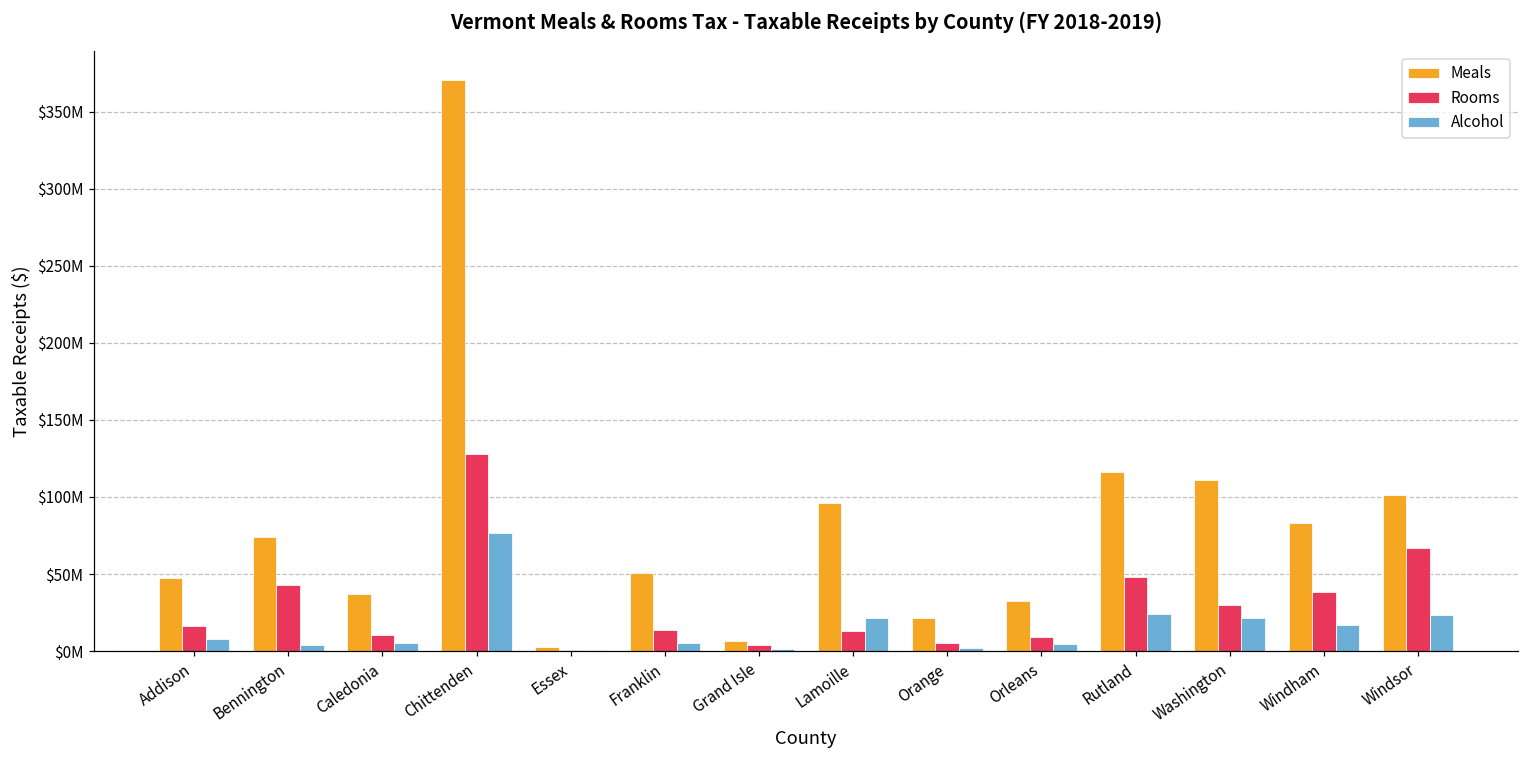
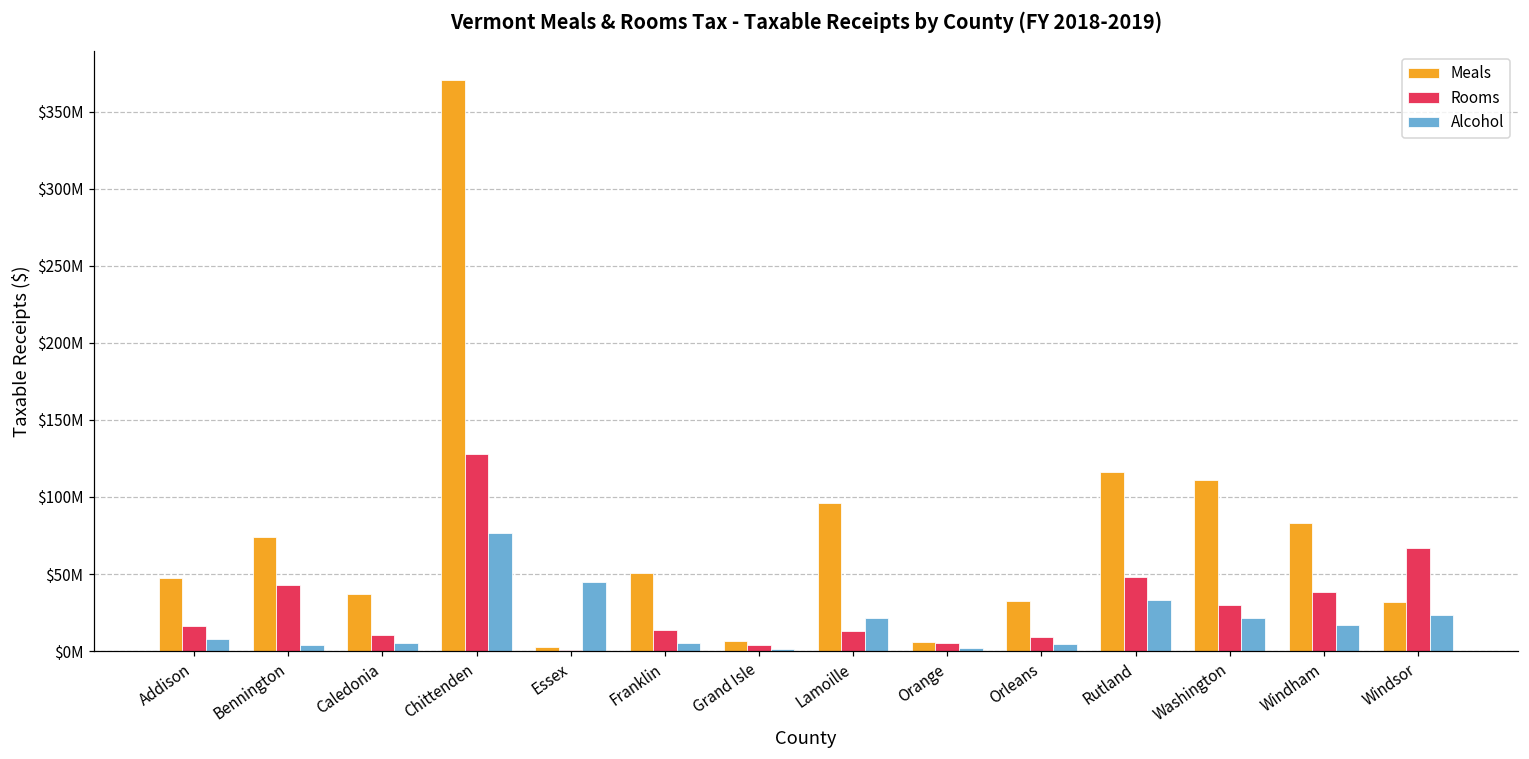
Alcohol, Essex: $1000000 -> $45000000
Meals, Orange: $21000000 -> $6000000
Alcohol, Rutland: $24000000 -> $33000000
Meals, Windsor: $101000000 -> $32000000
